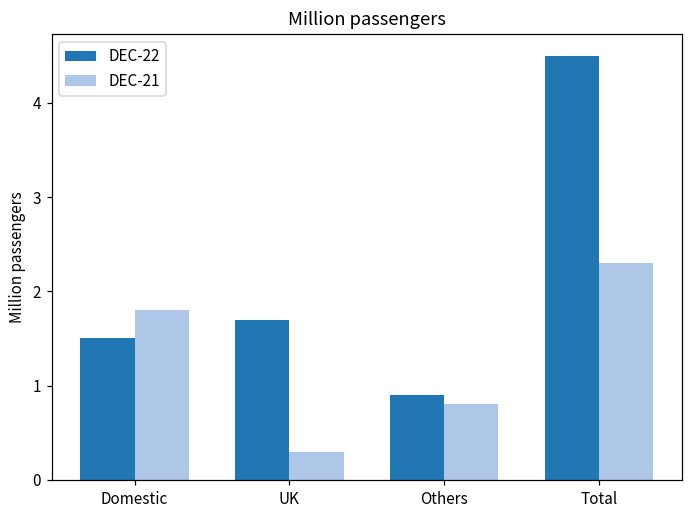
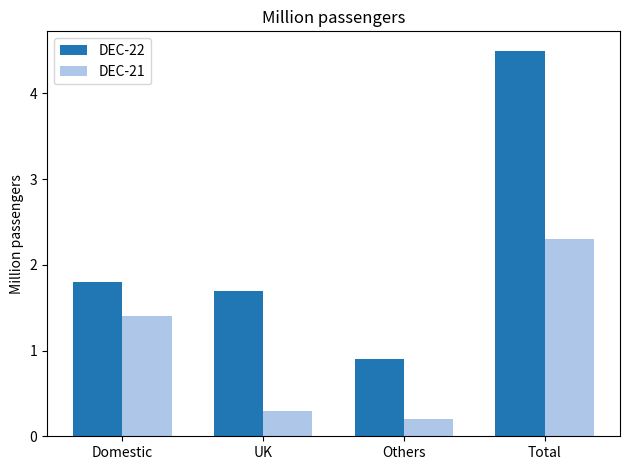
DEC-22, Domestic: 1.5 -> 1.8
DEC-21, Domestic: 1.8 -> 1.4
DEC-21, Others: 0.8 -> 0.2
